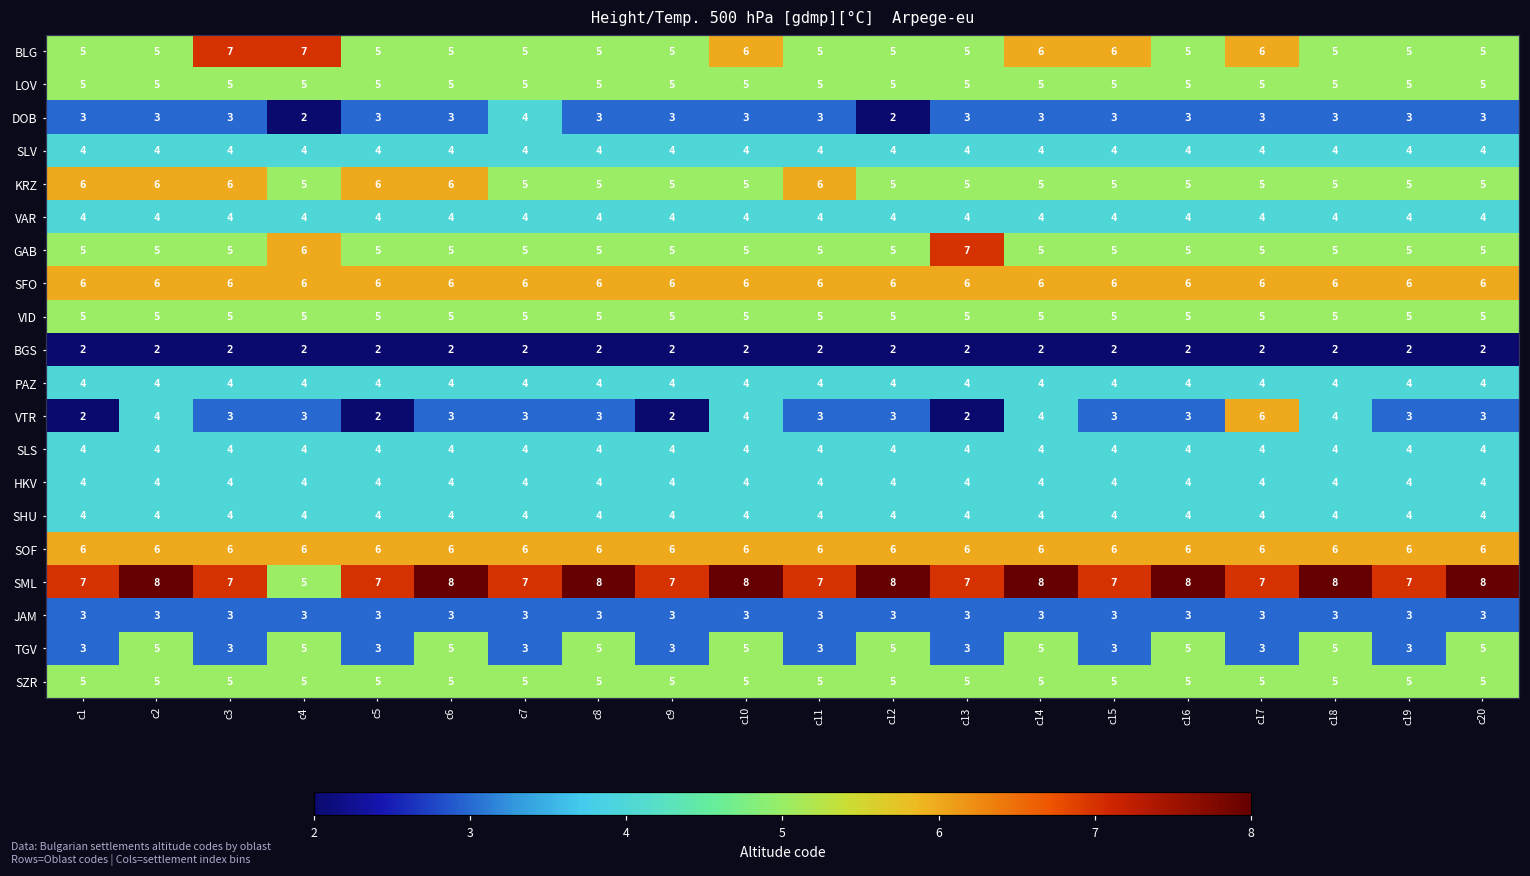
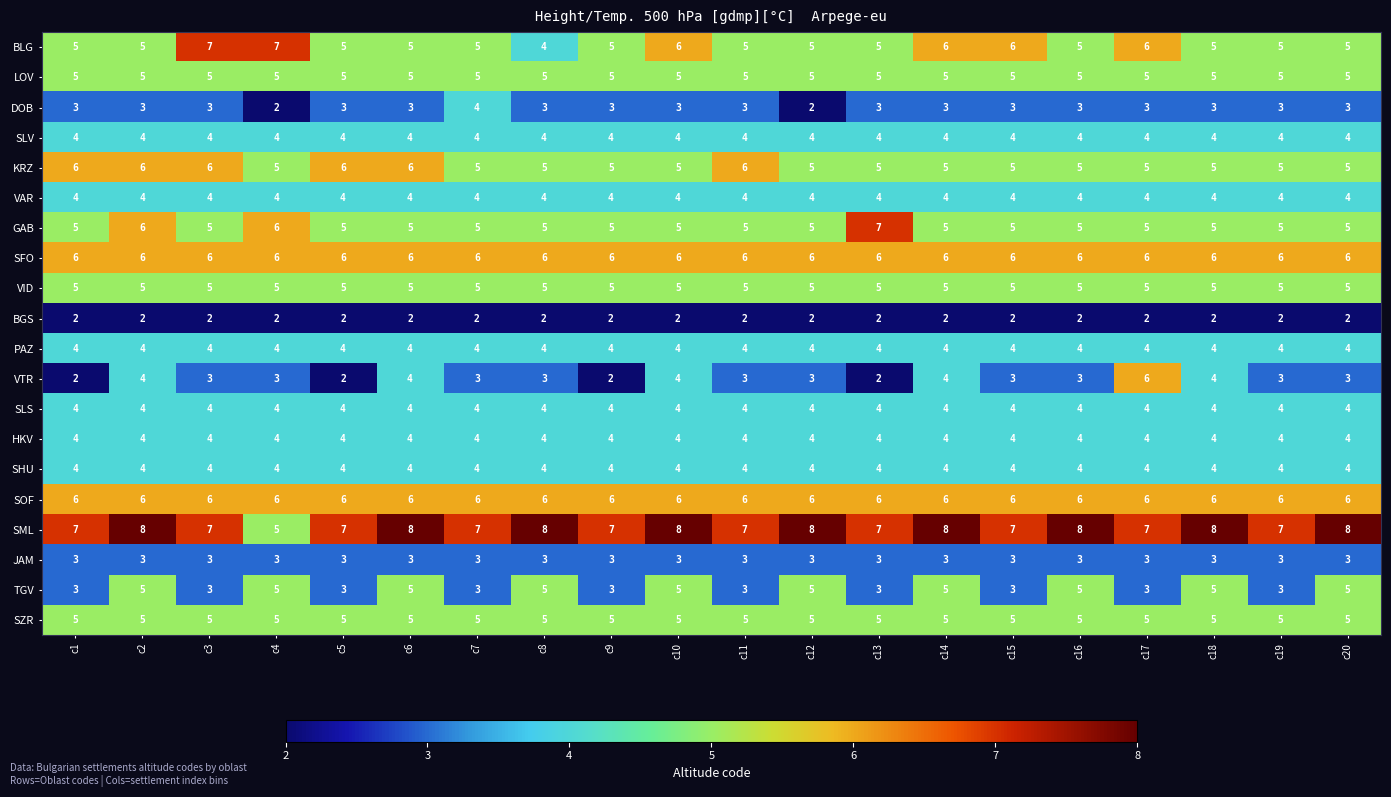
BLG, c8: 5 -> 4
GAB, c2: 5 -> 6
VTR, c6: 3 -> 4
